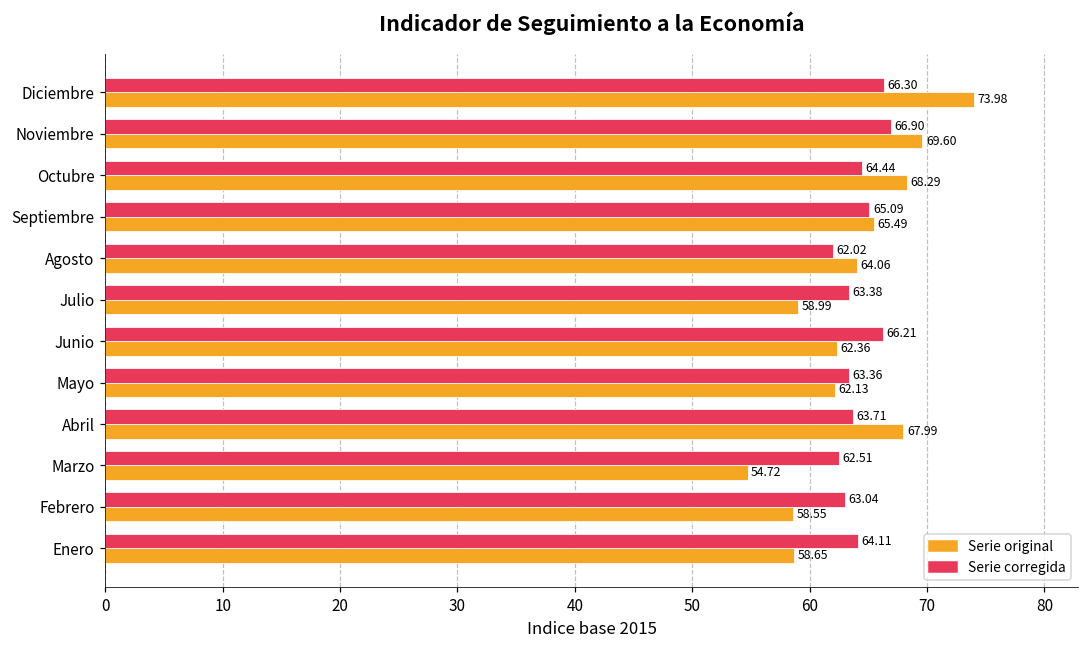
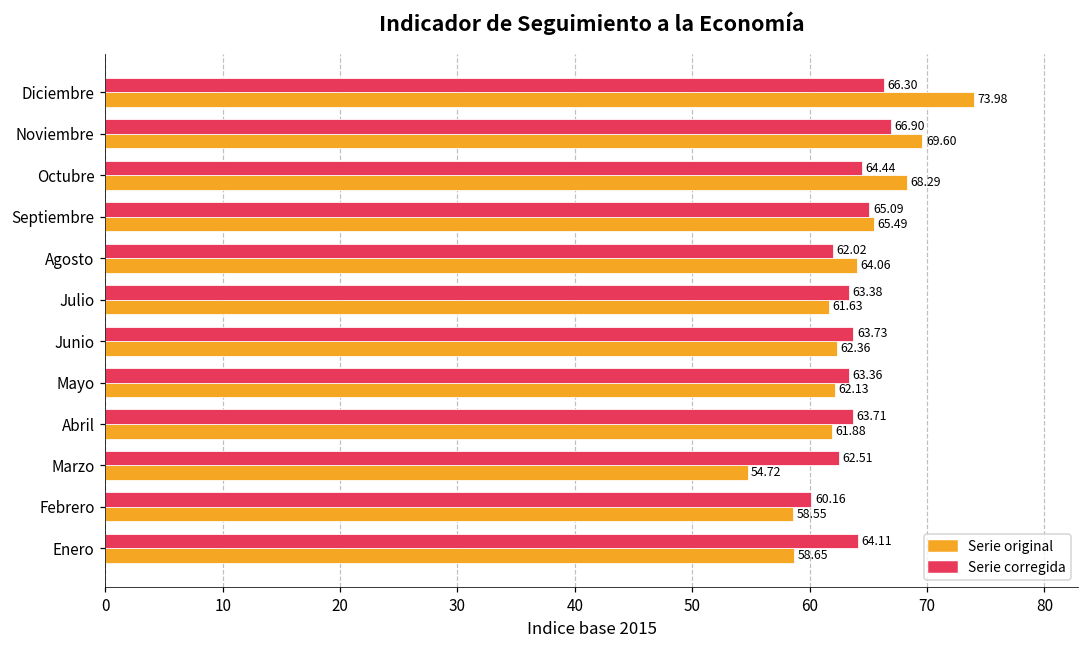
Serie original, Julio: 58.99 -> 61.63
Serie corregida, Junio: 66.21 -> 63.73
Serie original, Abril: 67.99 -> 61.88
Serie corregida, Febrero: 63.04 -> 60.16
